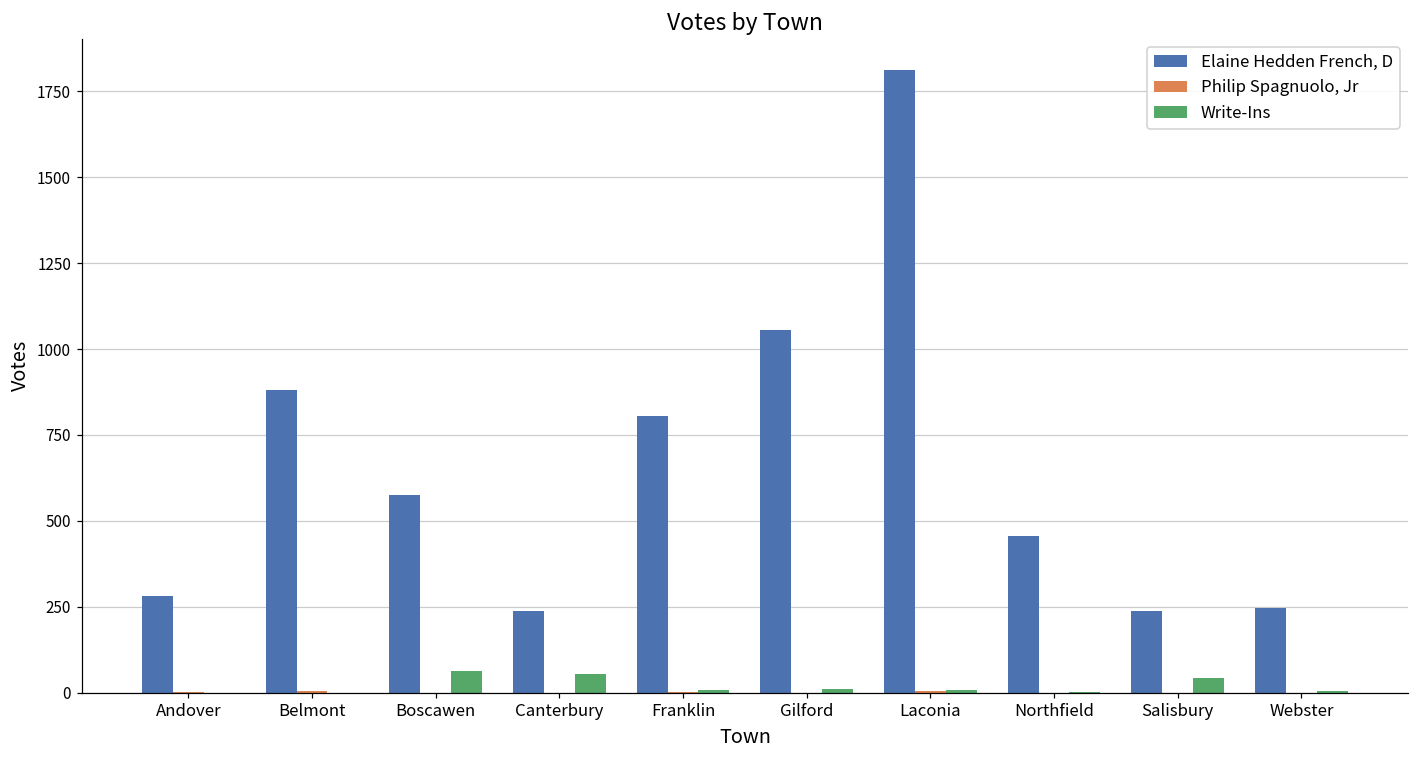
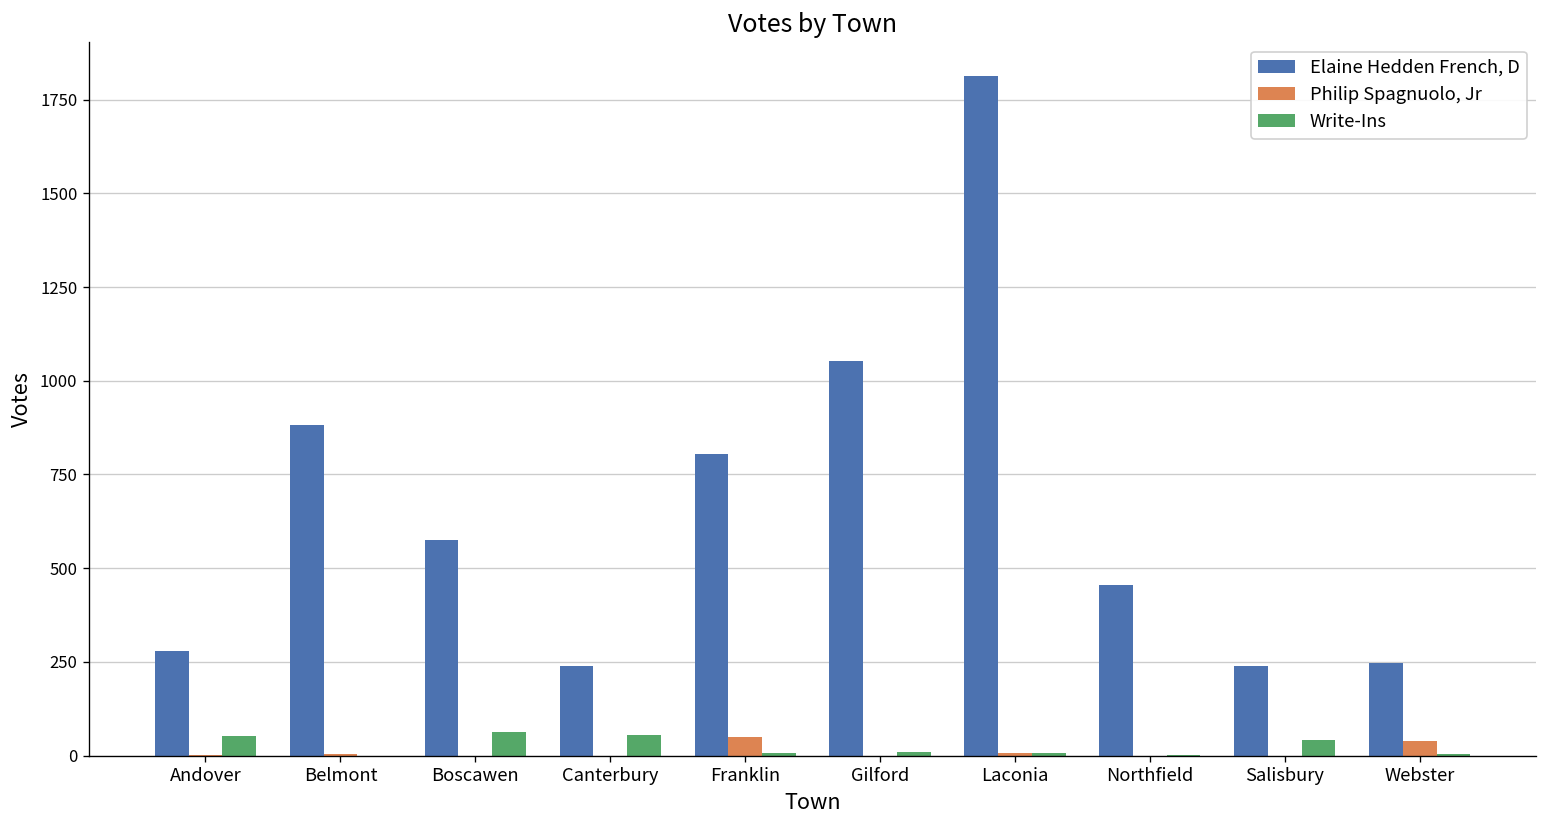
Write-Ins, Andover: 0 -> 50
Philip Spagnuolo, Jr, Franklin: 0 -> 50
Philip Spagnuolo, Jr, Webster: 0 -> 40
